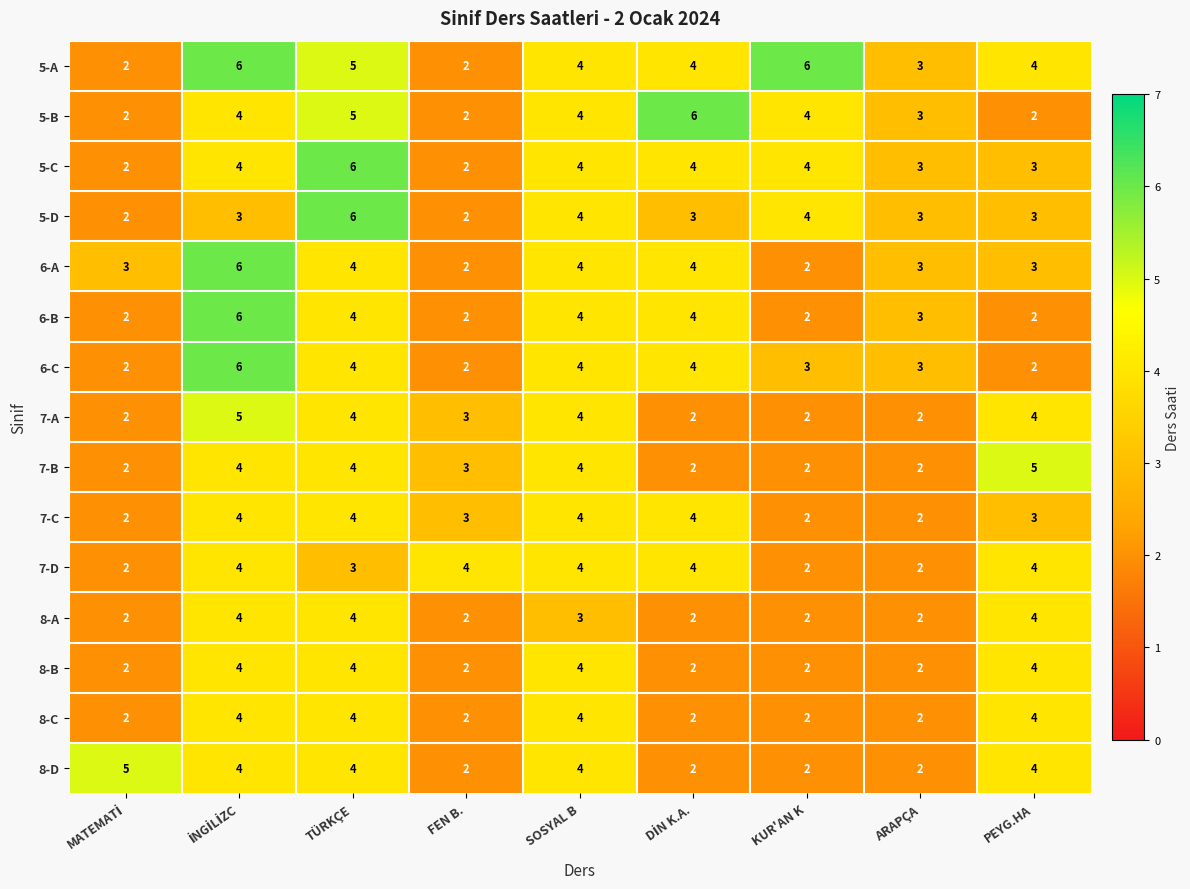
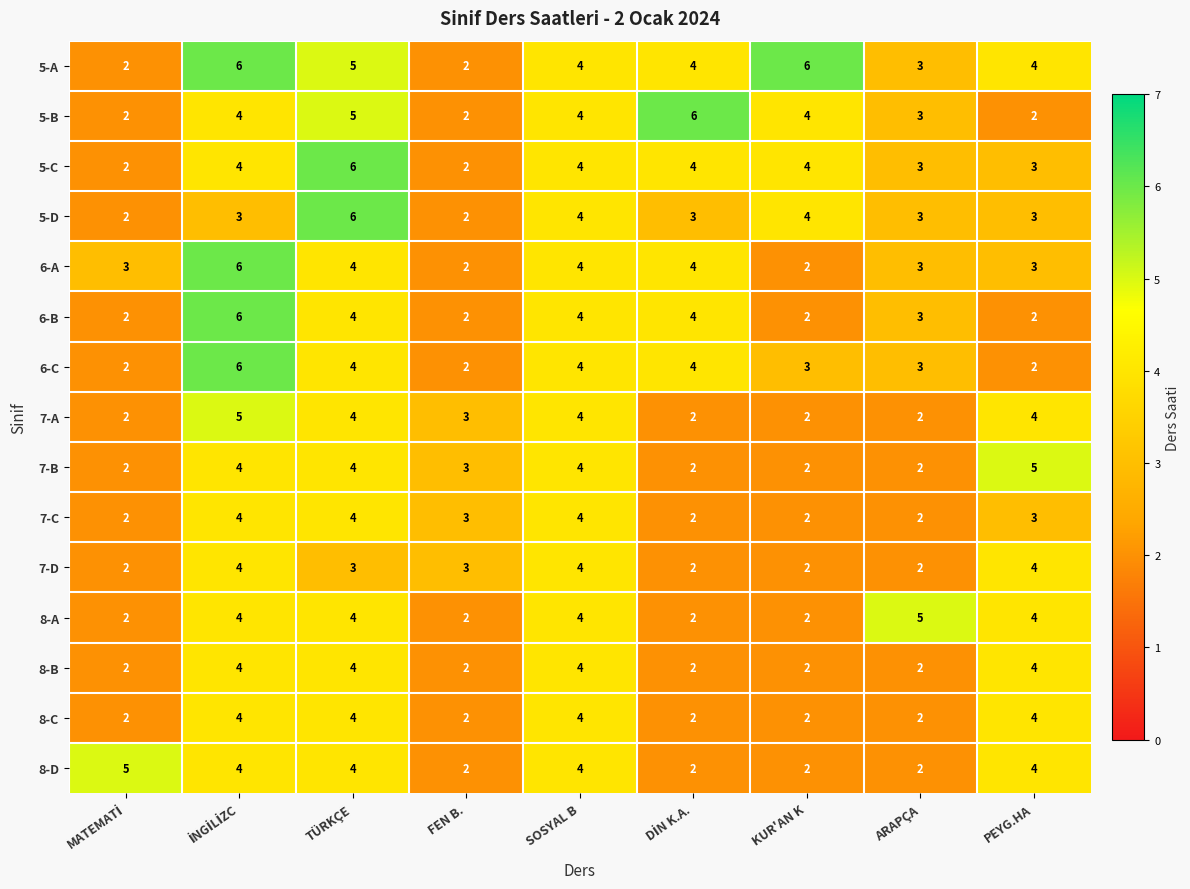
7-C, DİN K.A.: 4 -> 2
7-D, FEN B.: 4 -> 3
7-D, DİN K.A.: 4 -> 2
8-A, SOSYAL B: 3 -> 4
8-A, ARAPÇA: 2 -> 5
